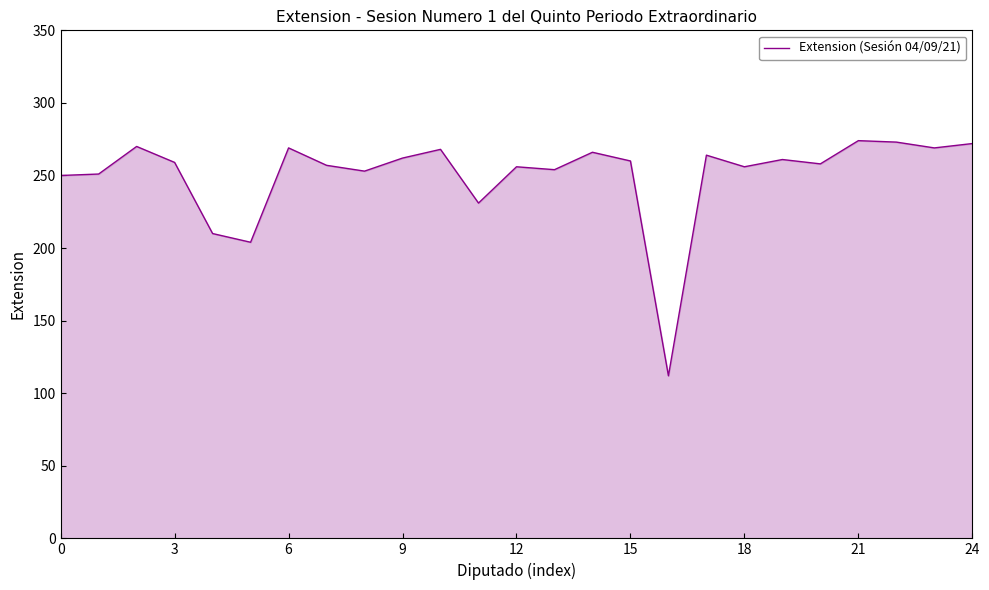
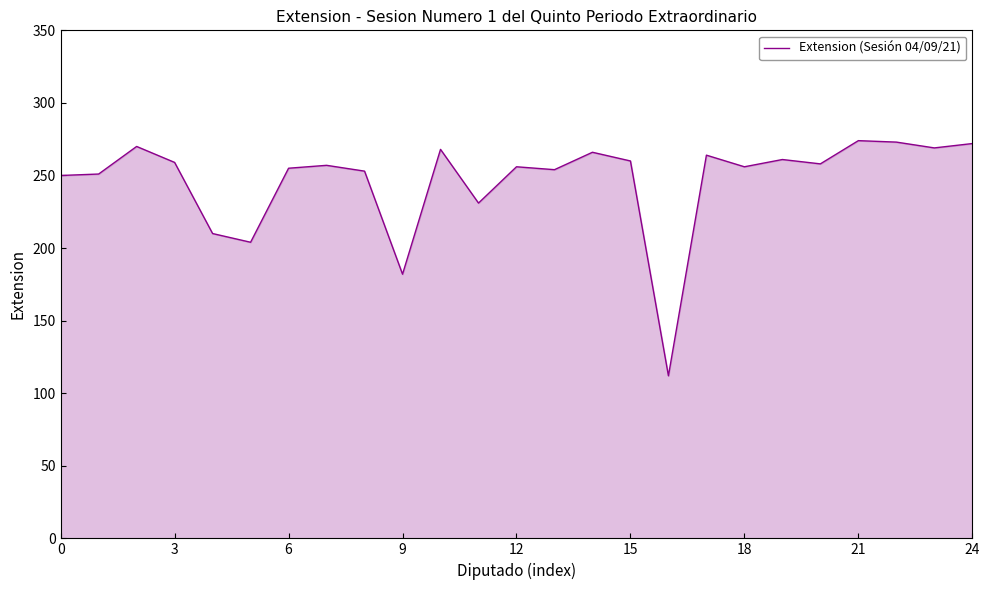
6: 269 -> 255
9: 262 -> 182
